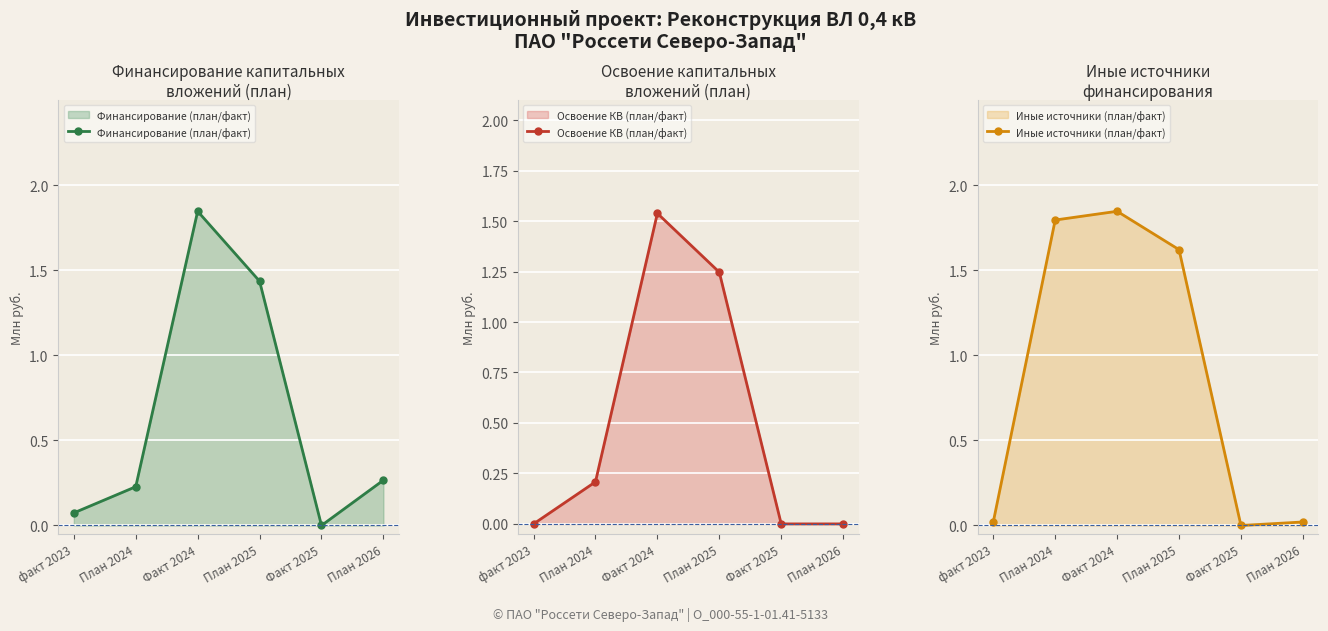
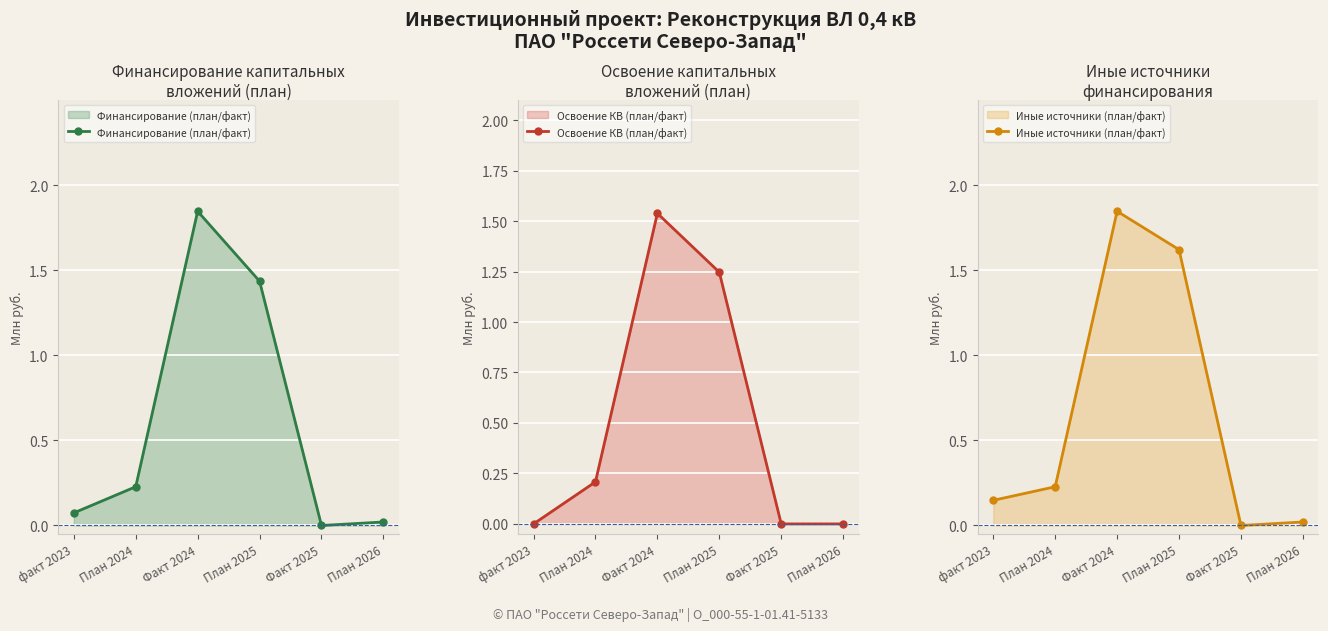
Финансирование капитальных вложений (план), План 2026: 0.27 -> 0.02
Иные источники финансирования, факт 2023: 0.02 -> 0.15
Иные источники финансирования, План 2024: 1.79 -> 0.23
